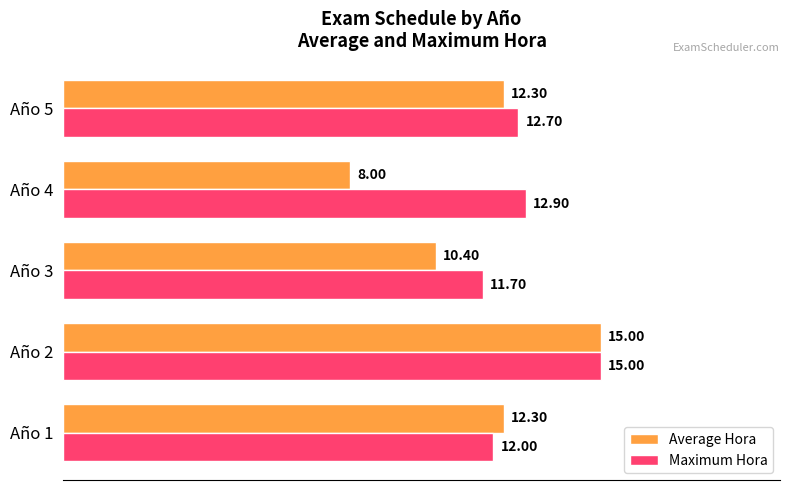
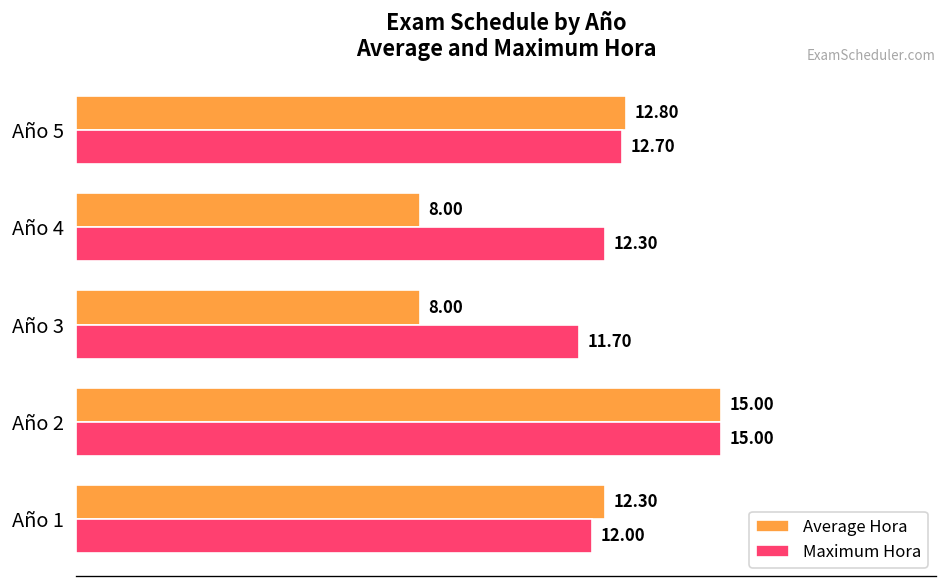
Average Hora, Año 5: 12.30 -> 12.80
Maximum Hora, Año 4: 12.90 -> 12.30
Average Hora, Año 3: 10.40 -> 8.00
